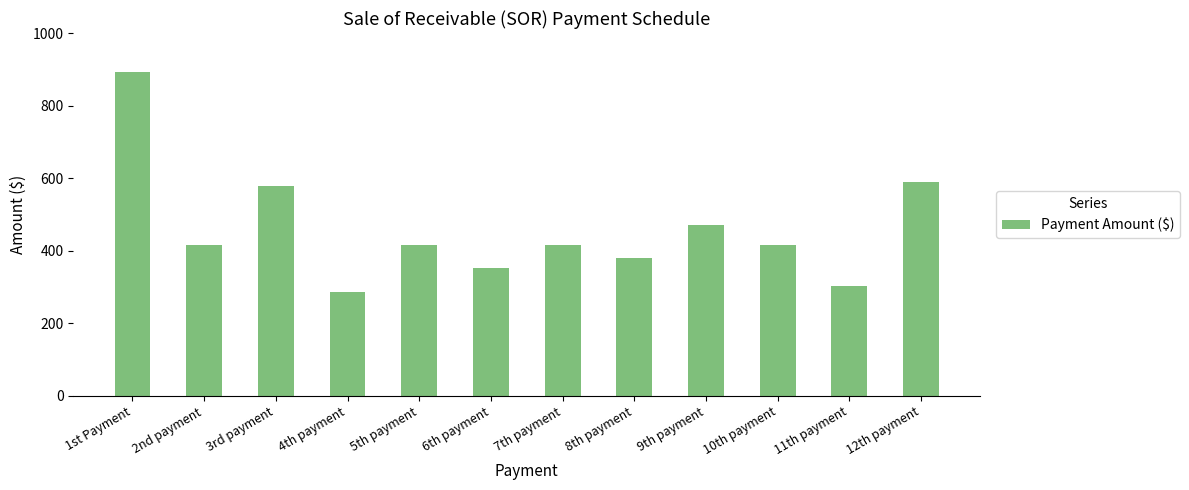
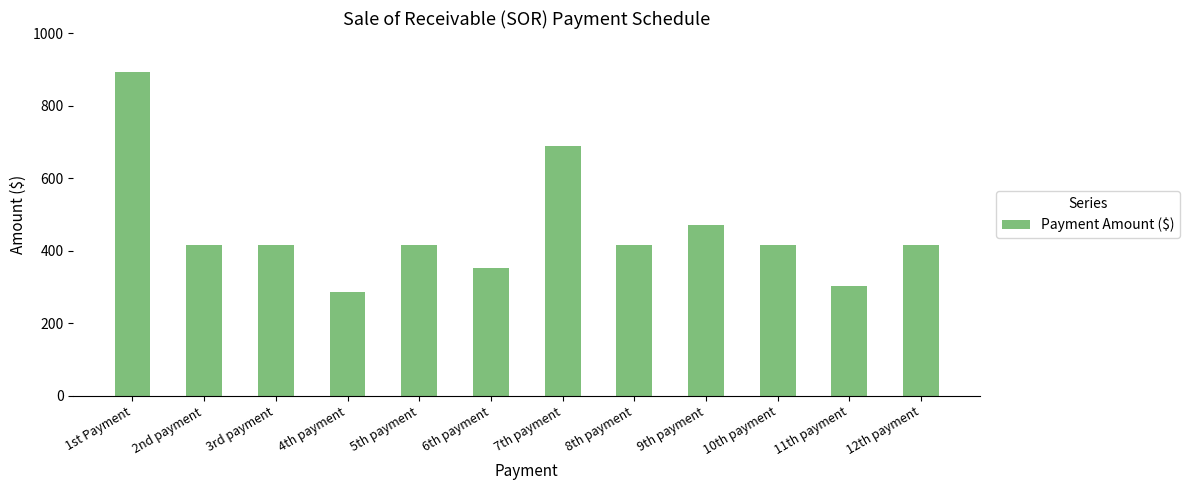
3rd payment: 580 -> 420
7th payment: 420 -> 690
8th payment: 380 -> 420
12th payment: 590 -> 420
